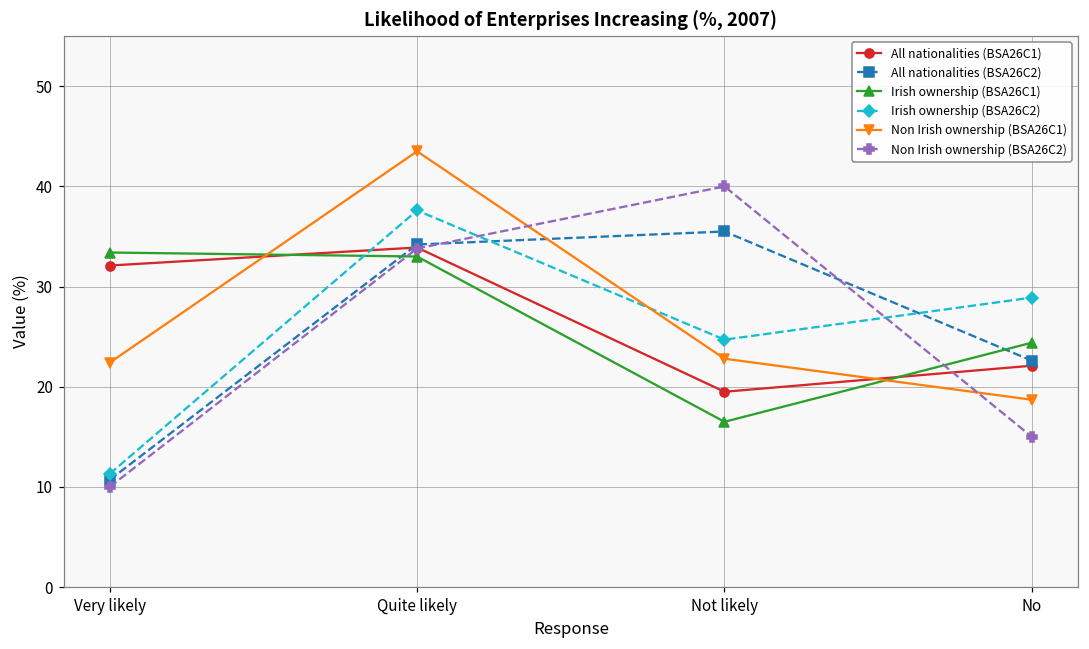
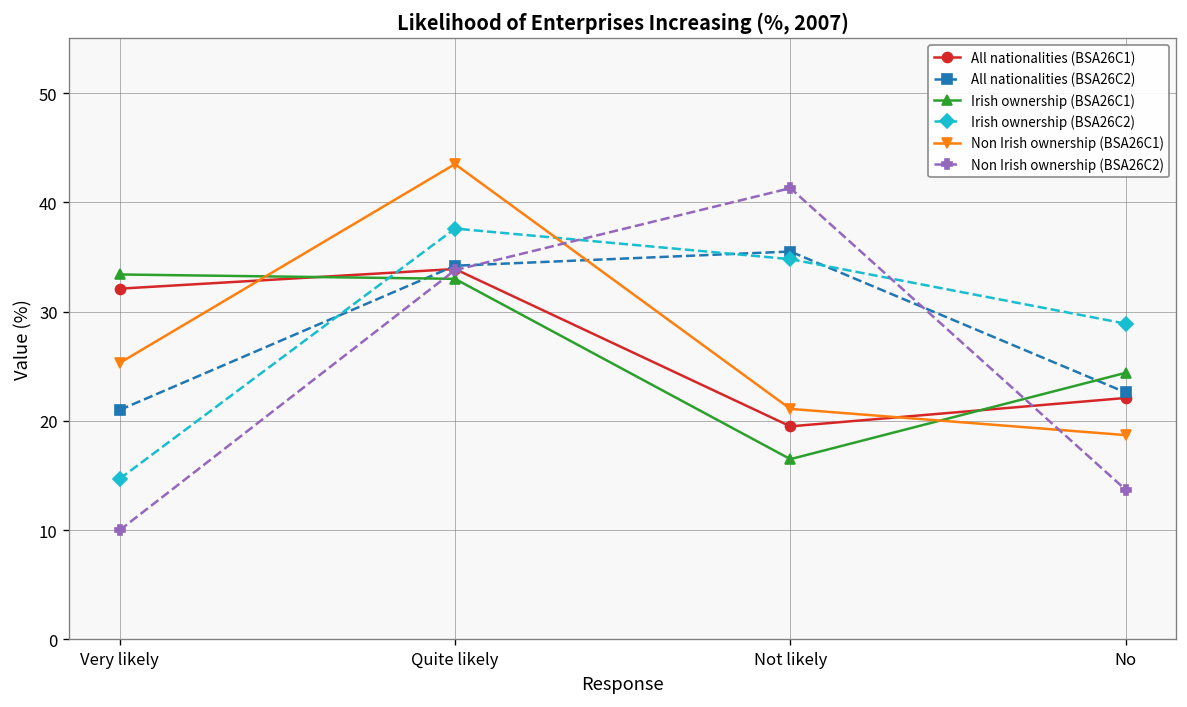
All nationalities (BSA26C2), Very likely: 11 -> 21
Irish ownership (BSA26C2), Very likely: 11 -> 15
Non Irish ownership (BSA26C1), Very likely: 22 -> 25
Irish ownership (BSA26C2), Not likely: 25 -> 35
Non Irish ownership (BSA26C1), Not likely: 23 -> 21
Non Irish ownership (BSA26C2), Not likely: 40 -> 41
Non Irish ownership (BSA26C2), No: 15 -> 14
